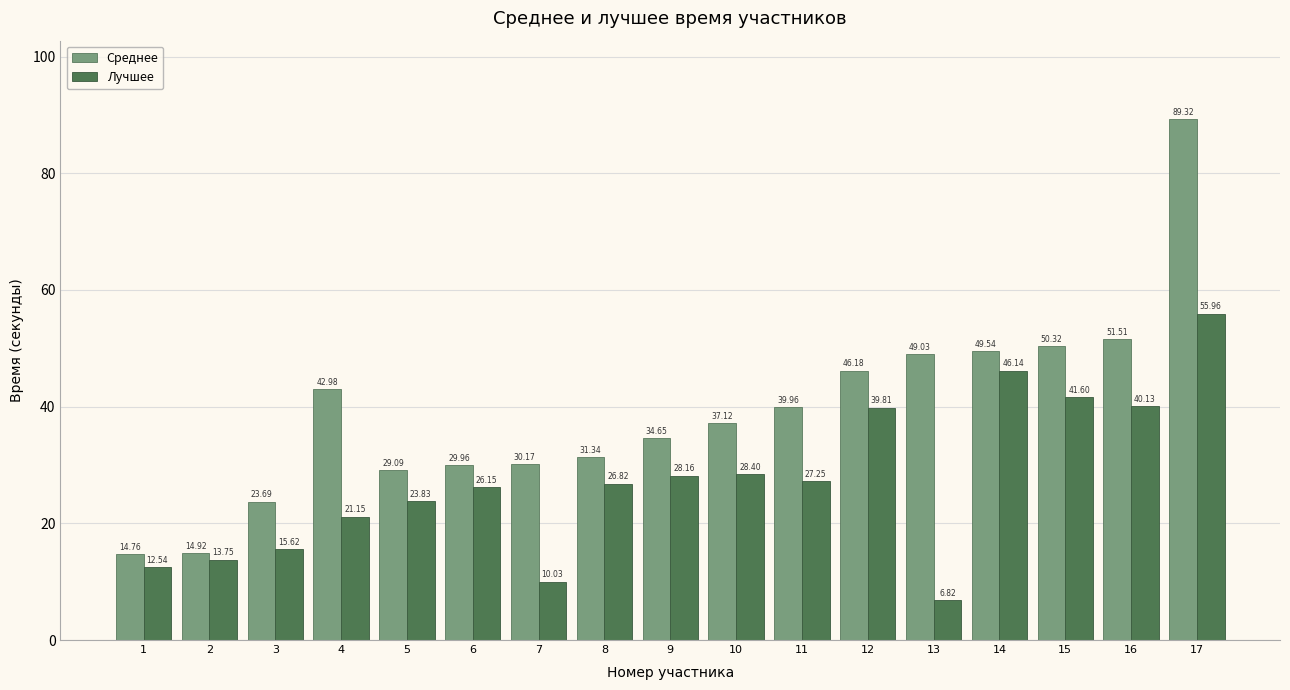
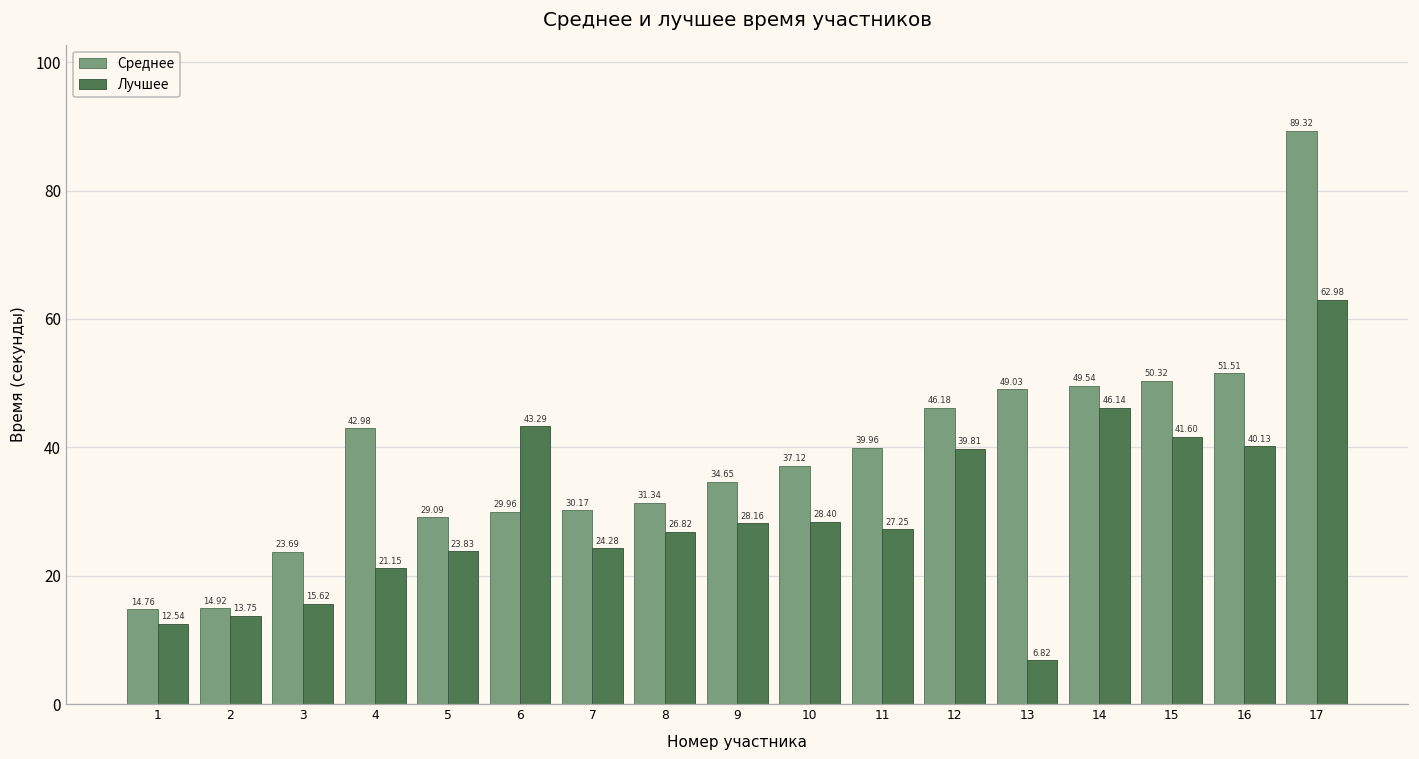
Лучшее, 6: 26.15 -> 43.29
Лучшее, 7: 10.03 -> 24.28
Лучшее, 17: 55.96 -> 62.98
